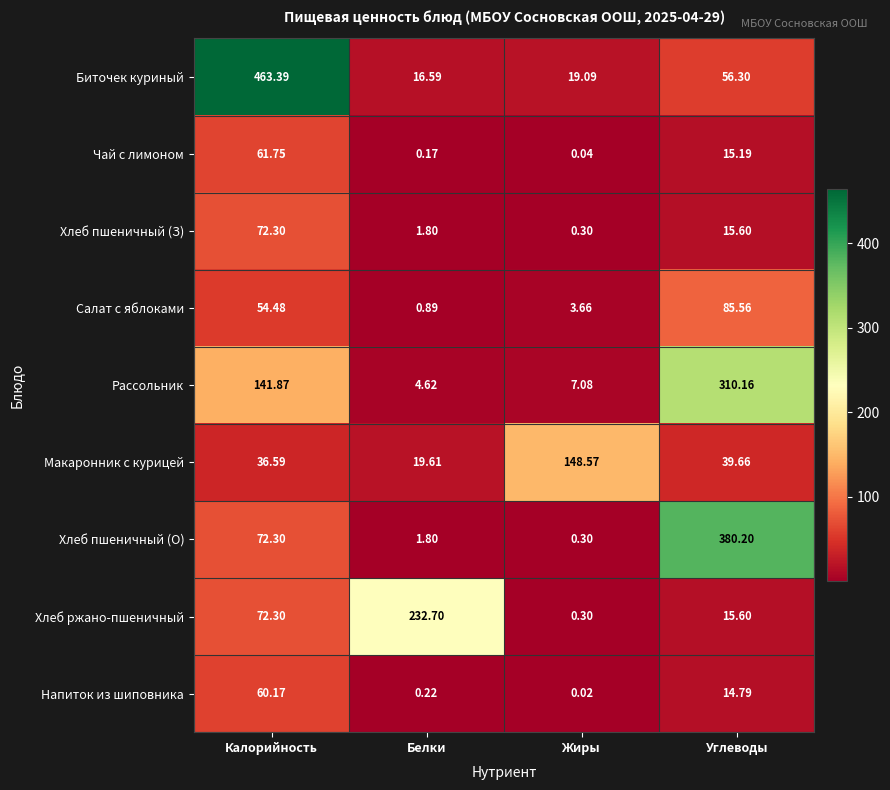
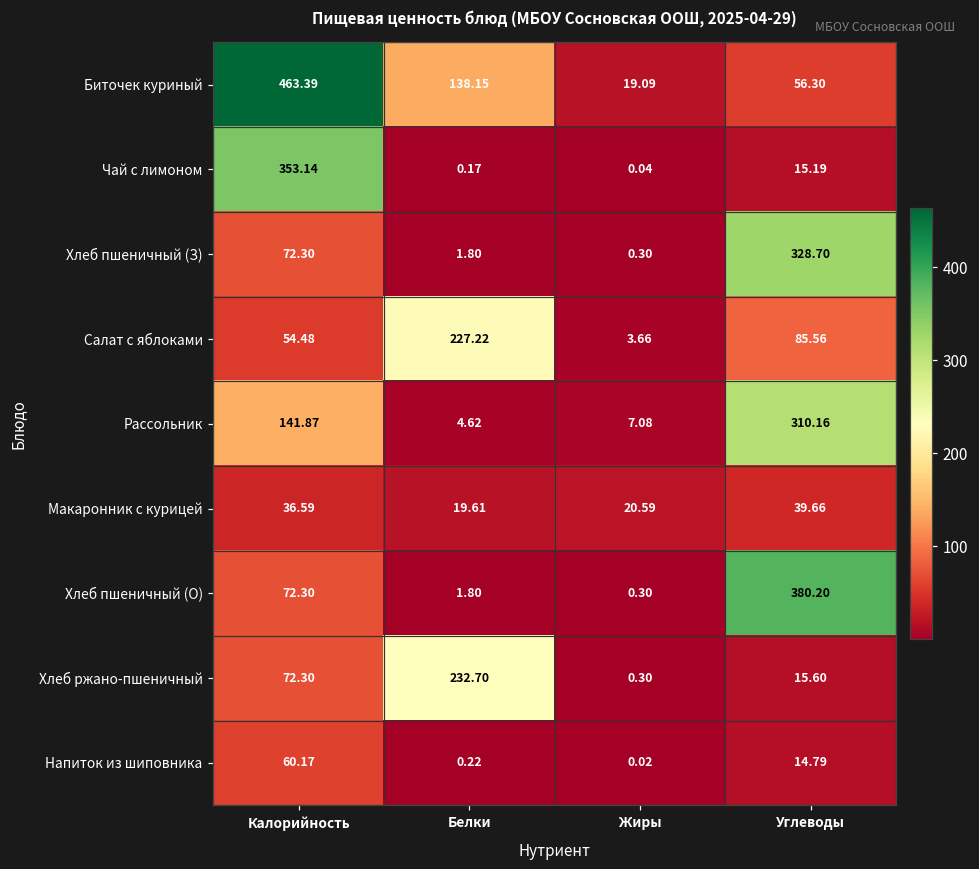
Биточек куриный, Белки: 16.59 -> 138.15
Чай с лимоном, Калорийность: 61.75 -> 353.14
Хлеб пшеничный (З), Углеводы: 15.60 -> 328.70
Салат с яблоками, Белки: 0.89 -> 227.22
Макаронник с курицей, Жиры: 148.57 -> 20.59
